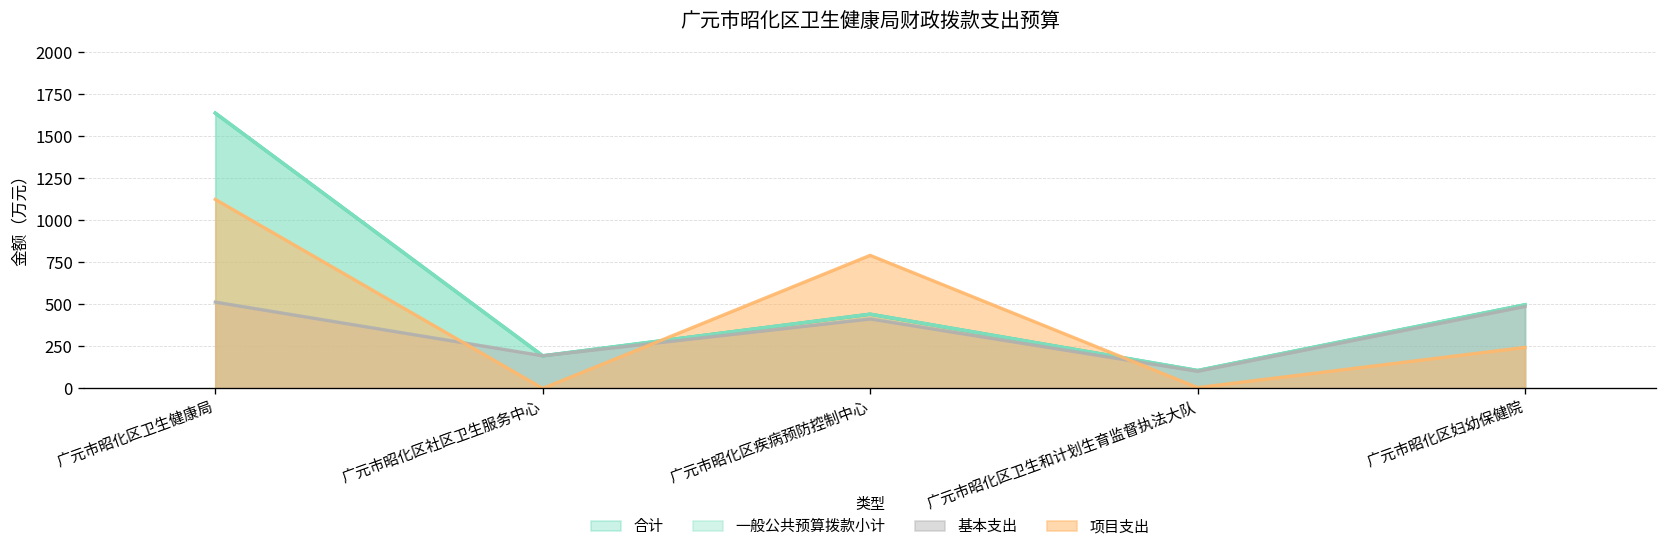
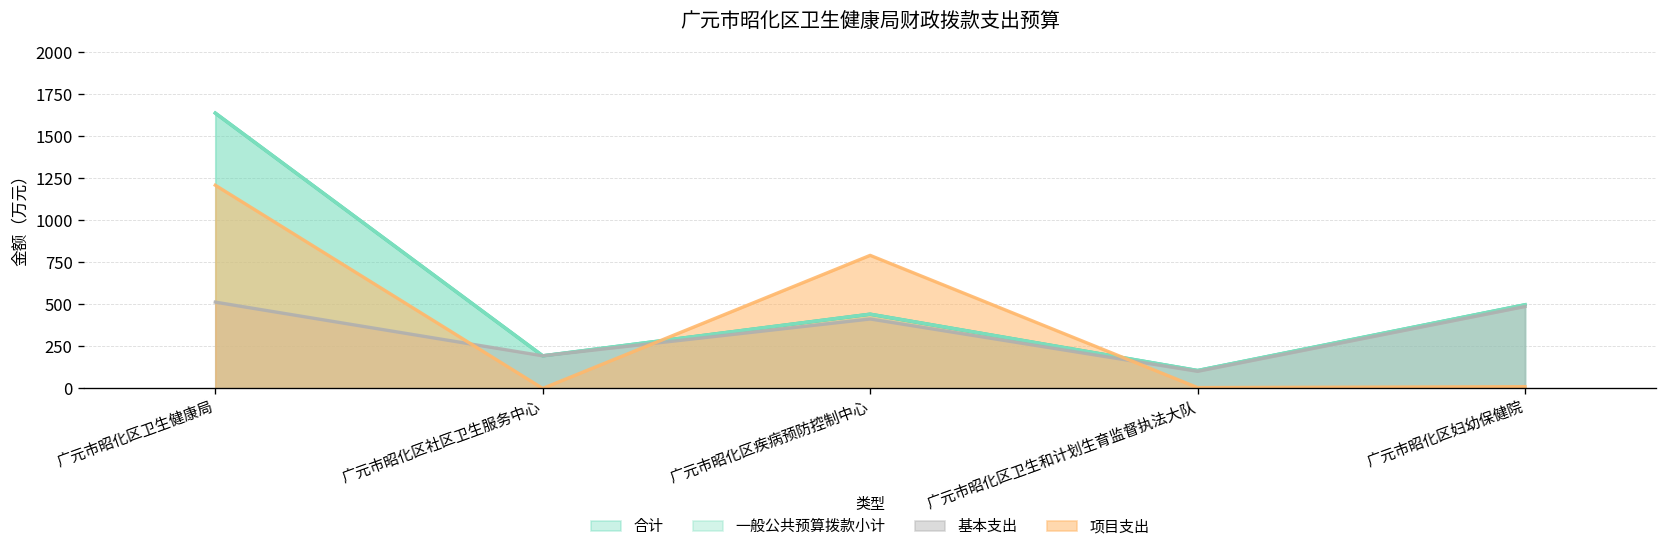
项目支出, 广元市昭化区卫生健康局: 1120 -> 1210
项目支出, 广元市昭化区妇幼保健院: 240 -> 10
